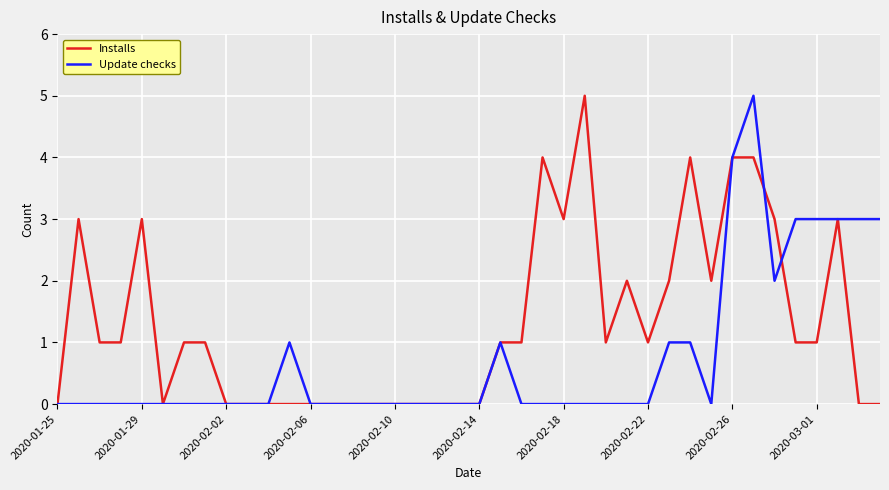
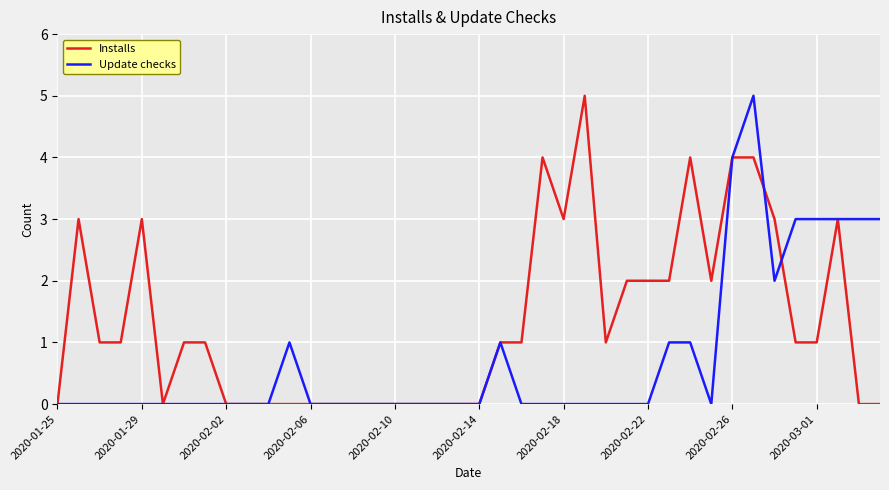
Installs, 2020-02-22: 1 -> 2
